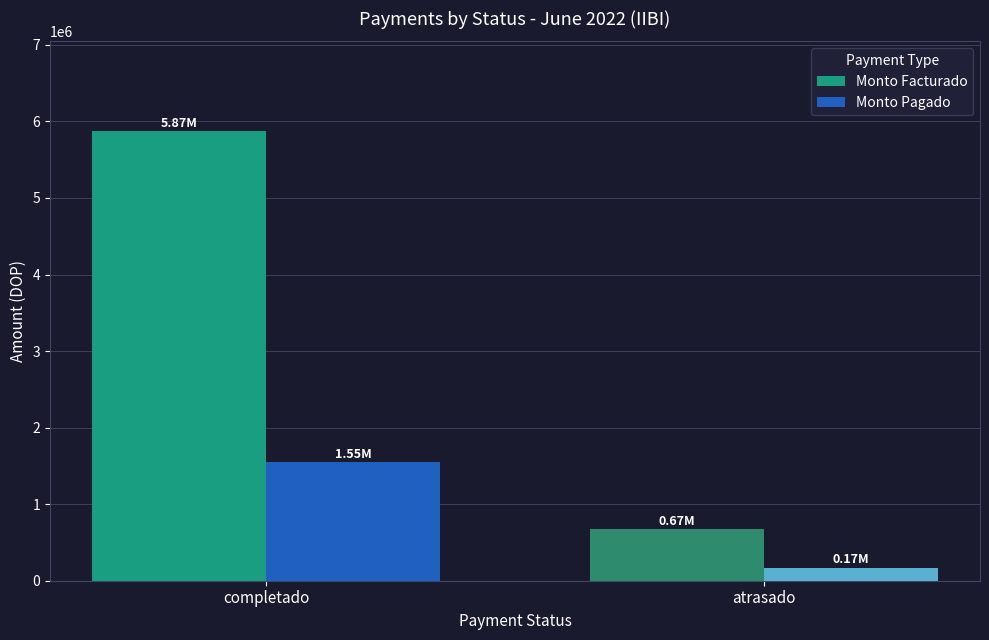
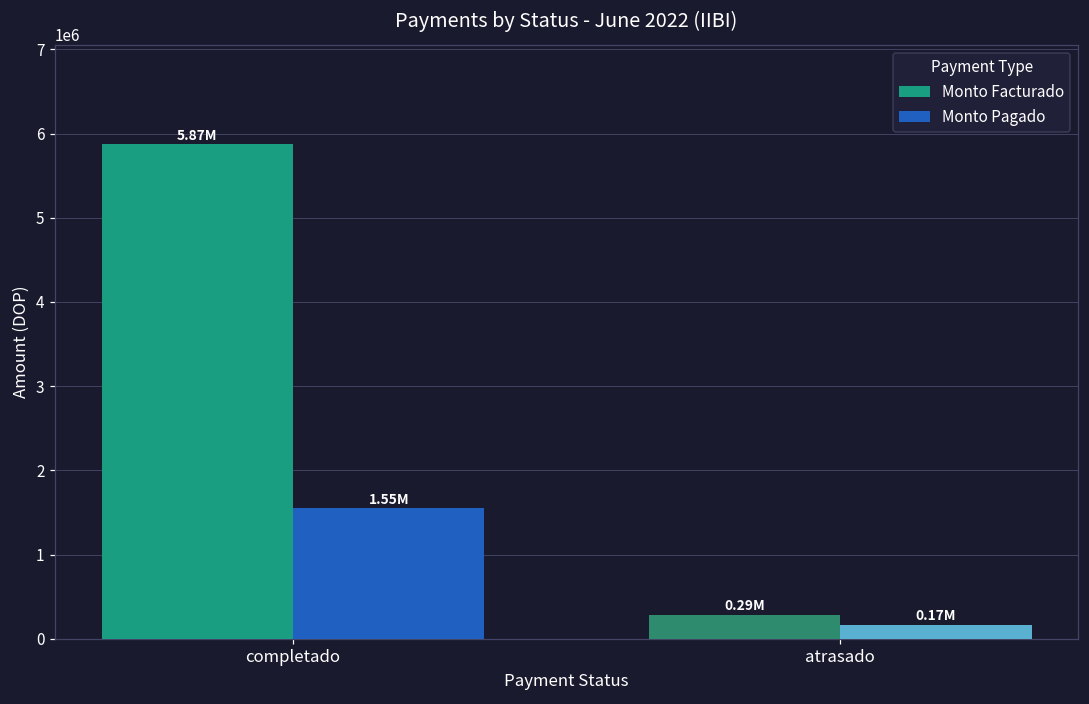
Monto Facturado, atrasado: 0.67M -> 0.29M
